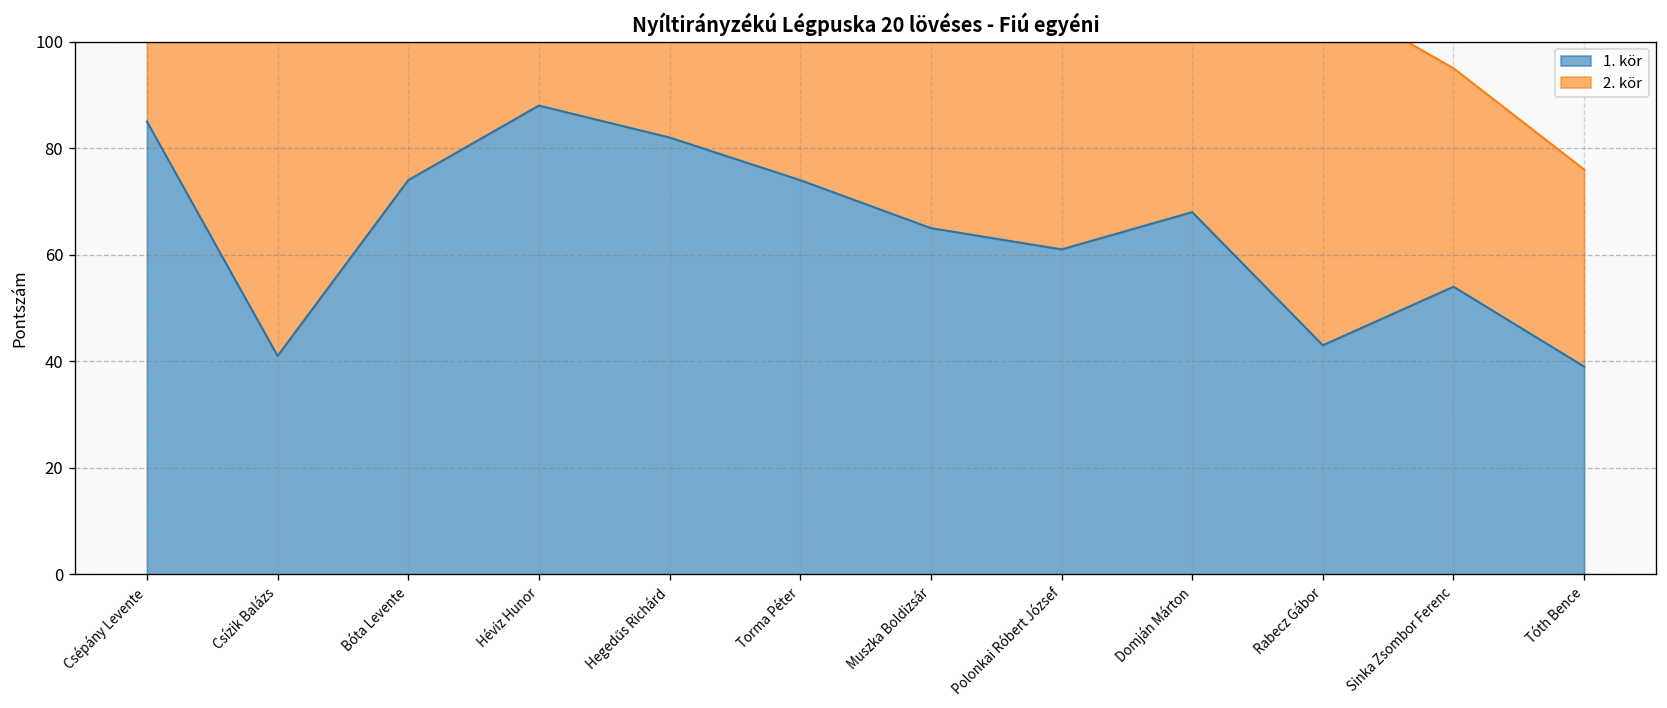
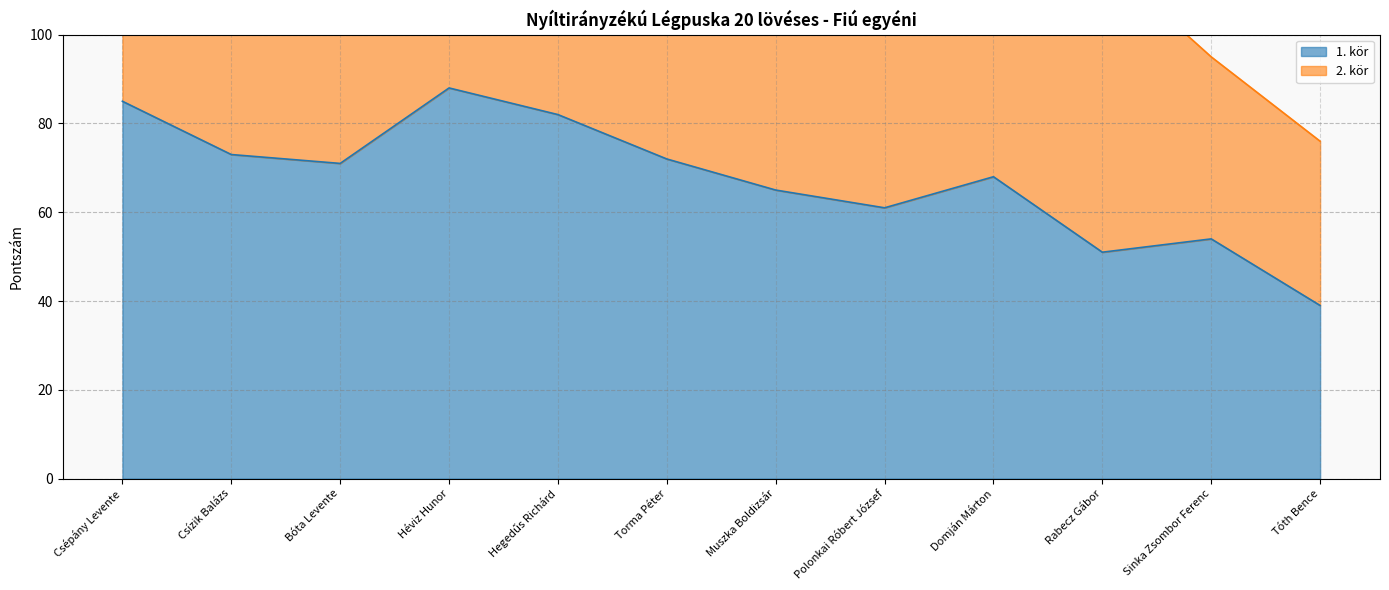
1. kör, Csízik Balázs: 41 -> 73
1. kör, Bóta Levente: 74 -> 71
1. kör, Torma Péter: 74 -> 72
1. kör, Rabecz Gábor: 43 -> 51
